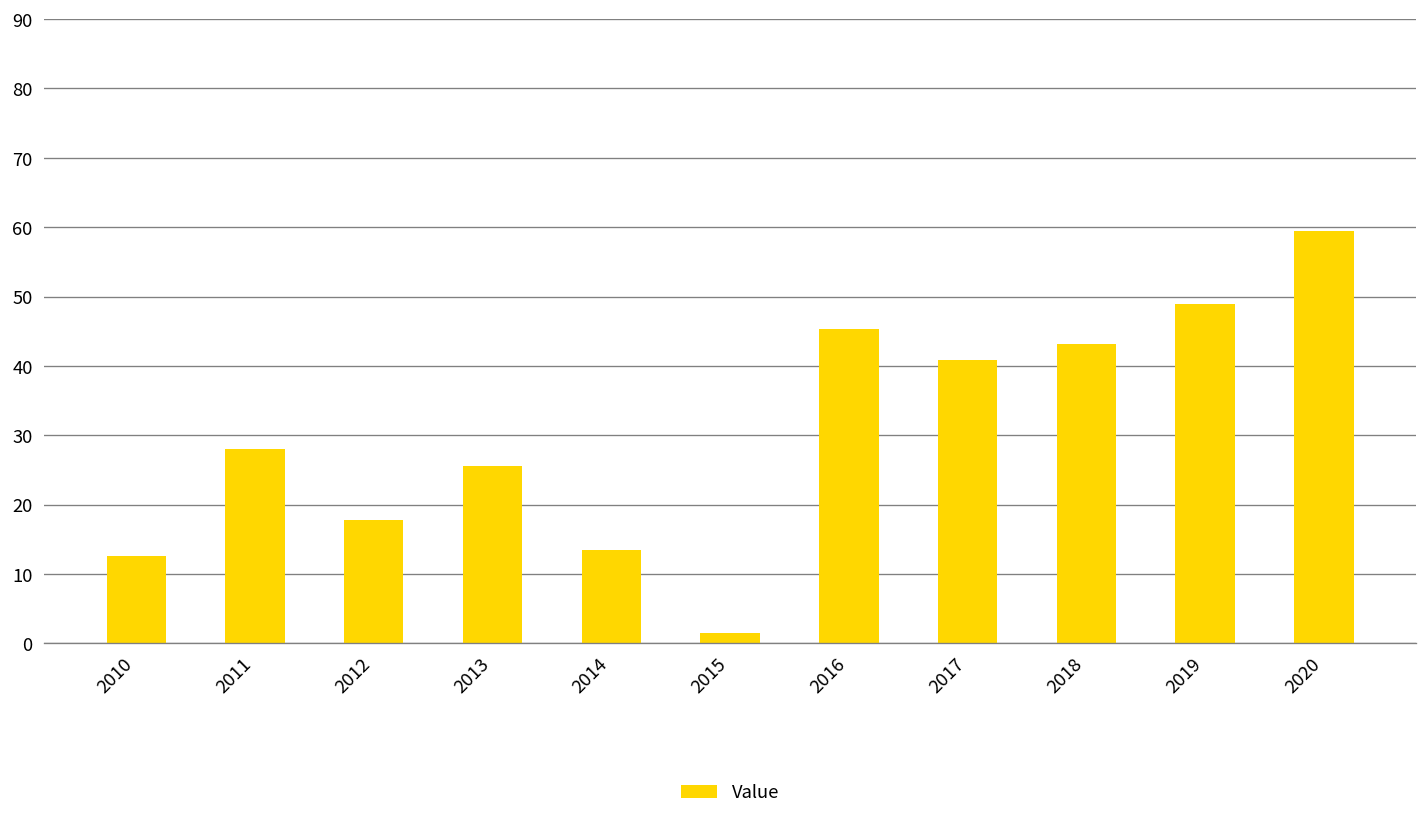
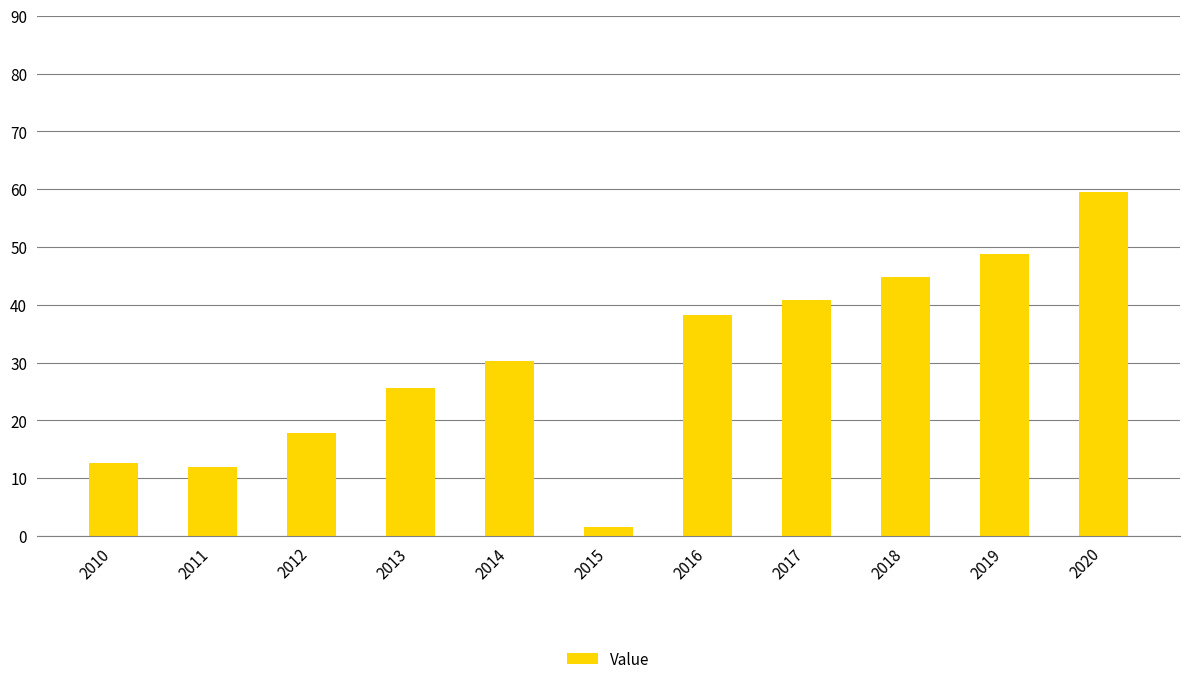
2011: 28 -> 12
2014: 14 -> 30
2016: 45 -> 38
2018: 43 -> 45
